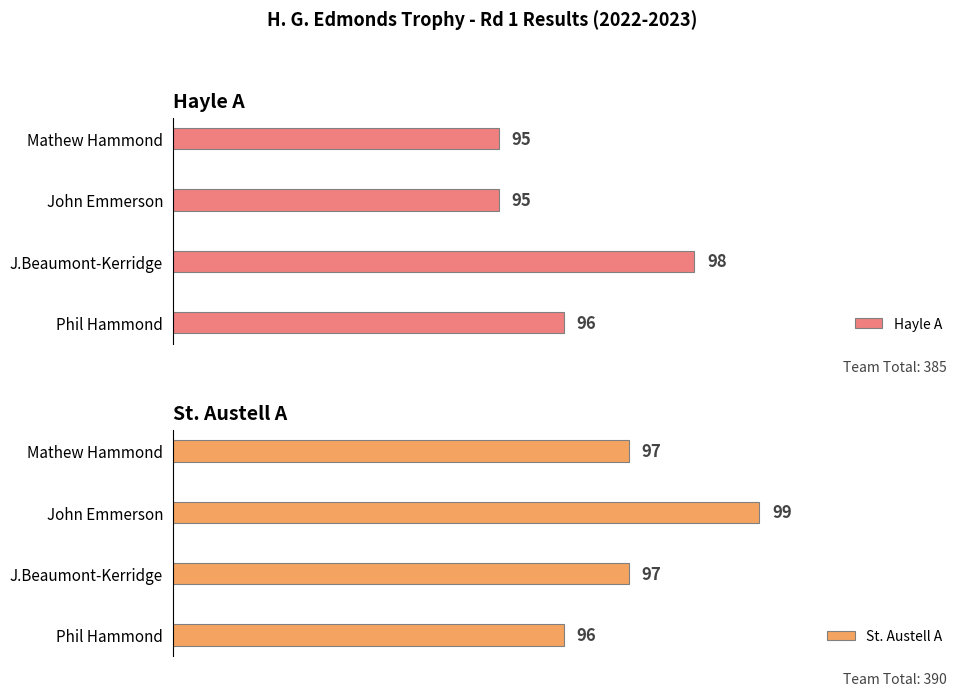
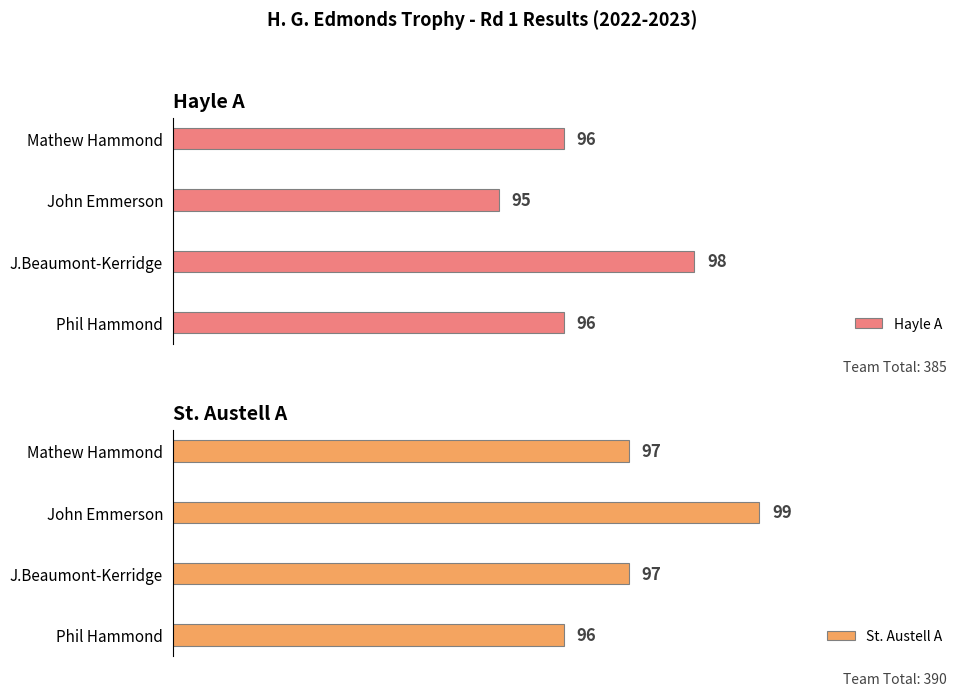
Hayle A, Mathew Hammond: 95 -> 96
